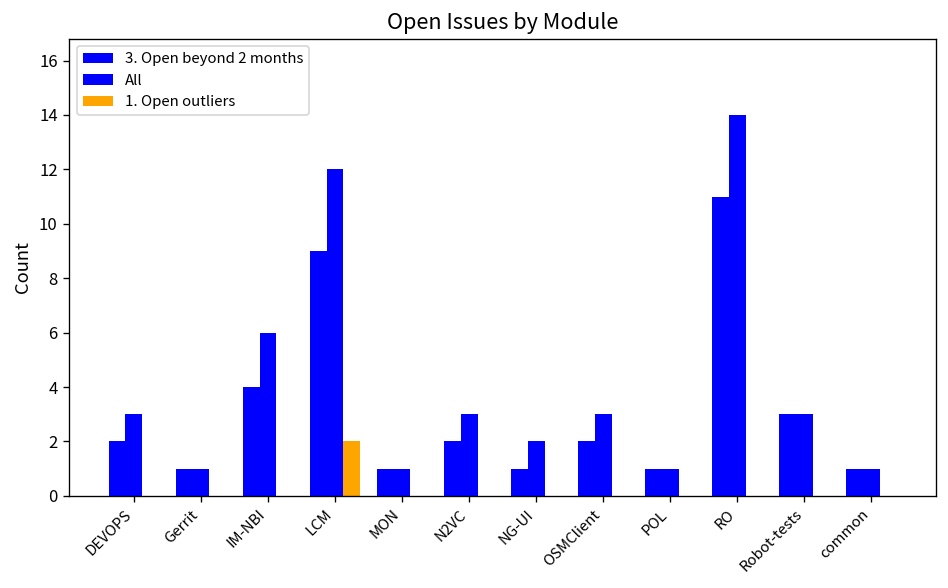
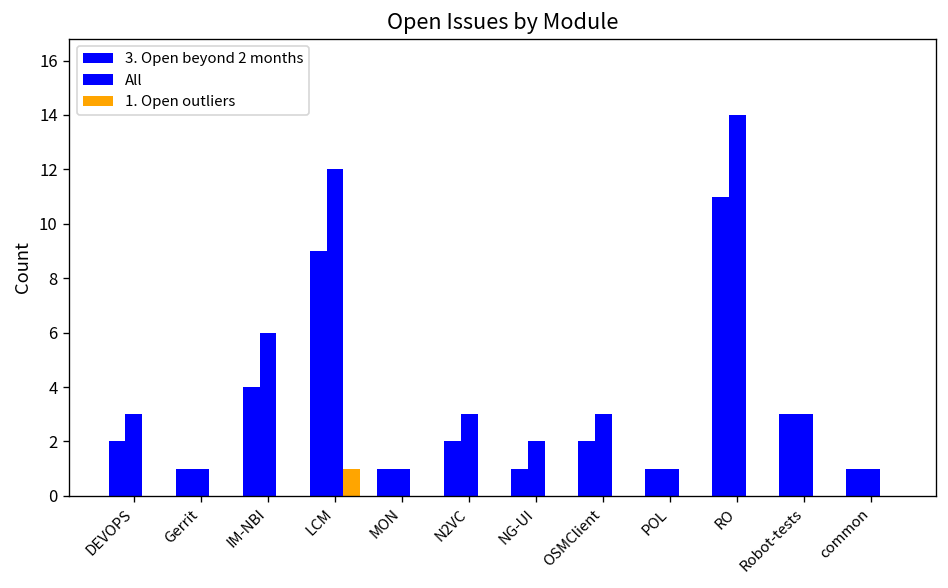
1. Open outliers, LCM: 2 -> 1
